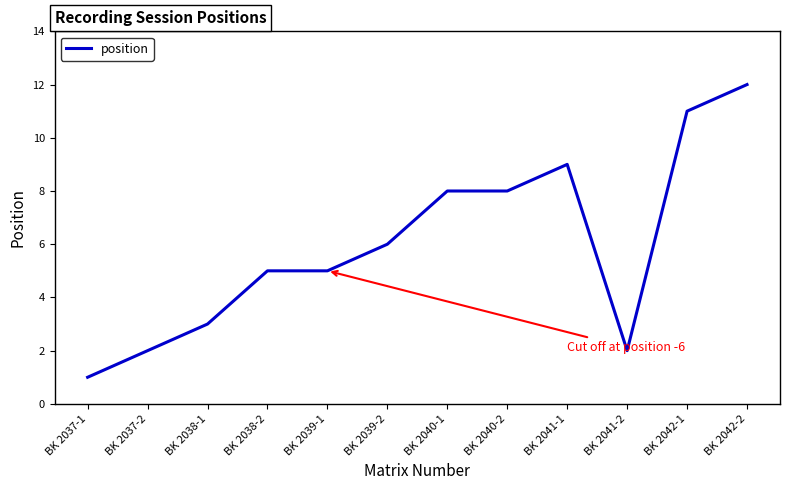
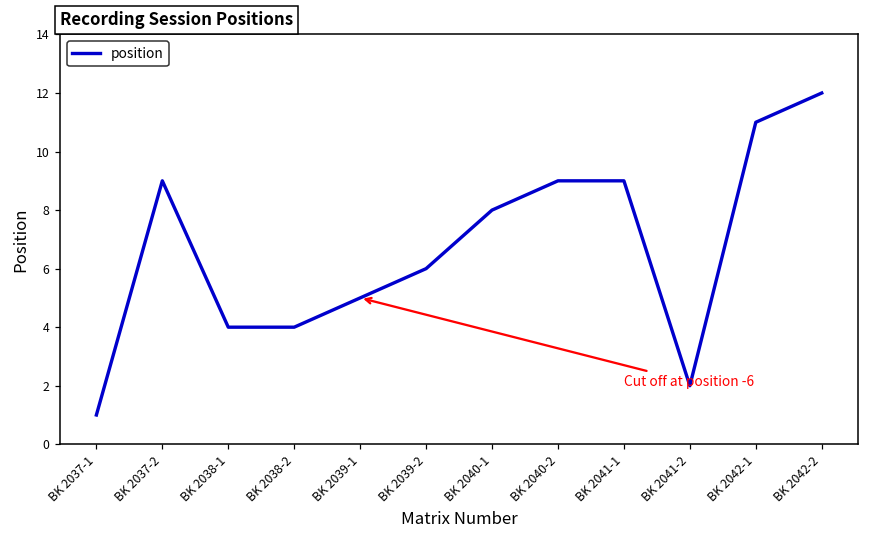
BK 2037-2: 2 -> 9
BK 2038-1: 3 -> 4
BK 2038-2: 5 -> 4
BK 2040-2: 8 -> 9
